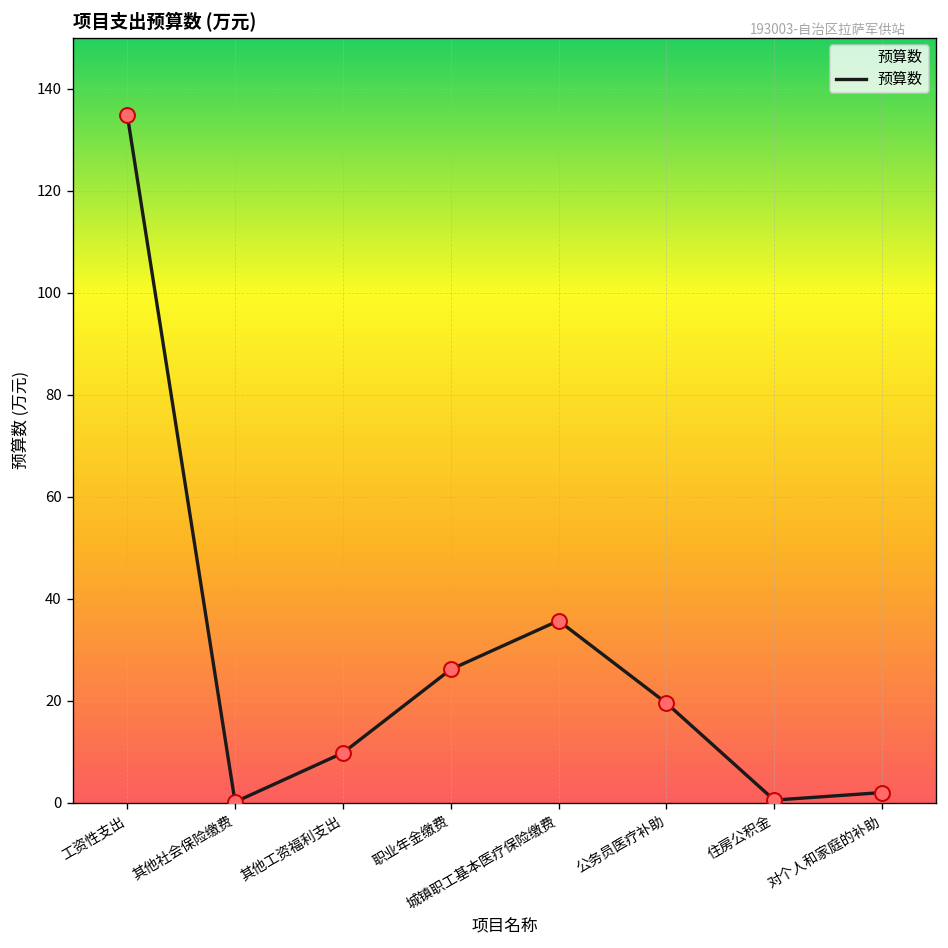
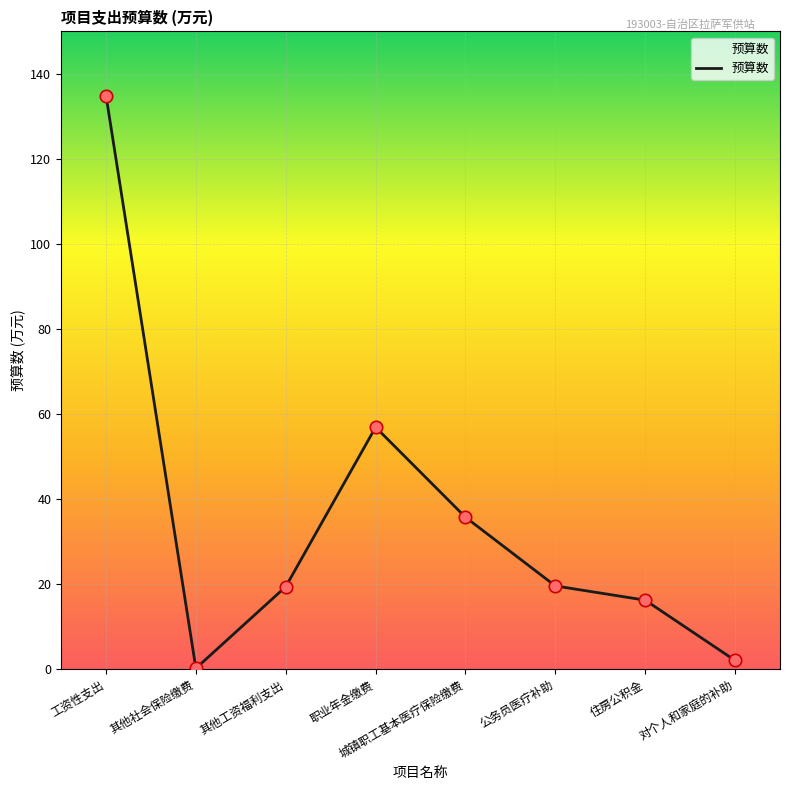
其他工资福利支出: 10 -> 19
职业年金缴费: 26 -> 57
住房公积金: 1 -> 16
